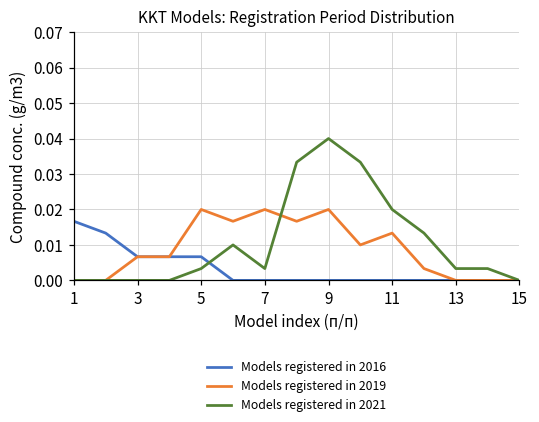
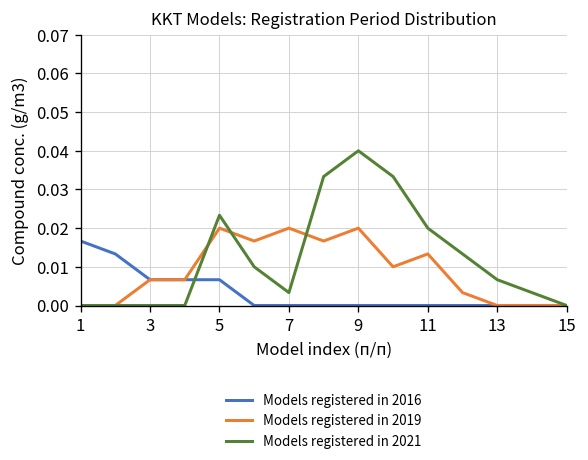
Models registered in 2021, 5: 0.003 -> 0.023
Models registered in 2021, 13: 0.003 -> 0.007
